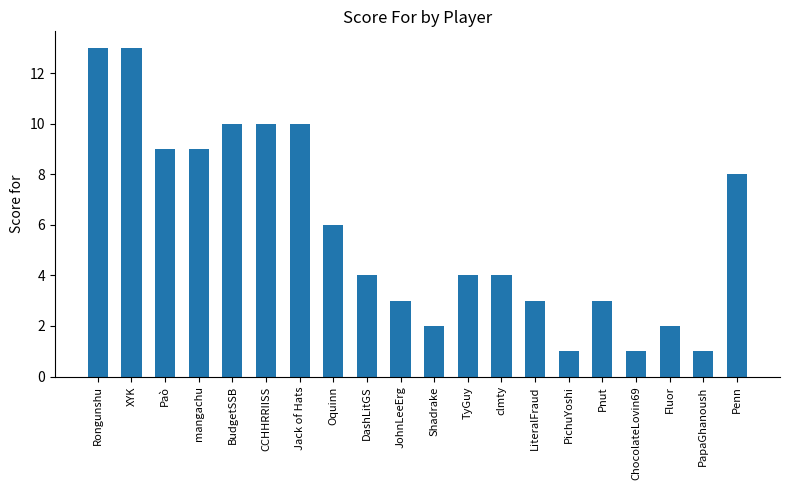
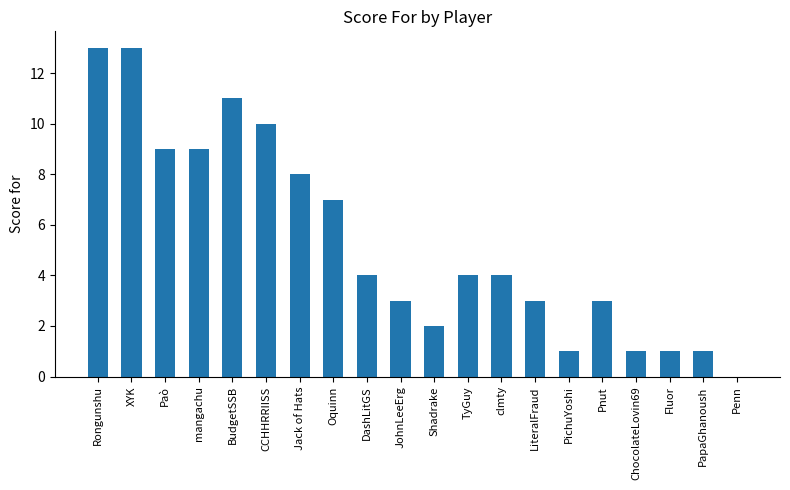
BudgetSSB: 10 -> 11
Jack of Hats: 10 -> 8
Oquinn: 6 -> 7
Fluor: 2 -> 1
Penn: 8 -> 0
